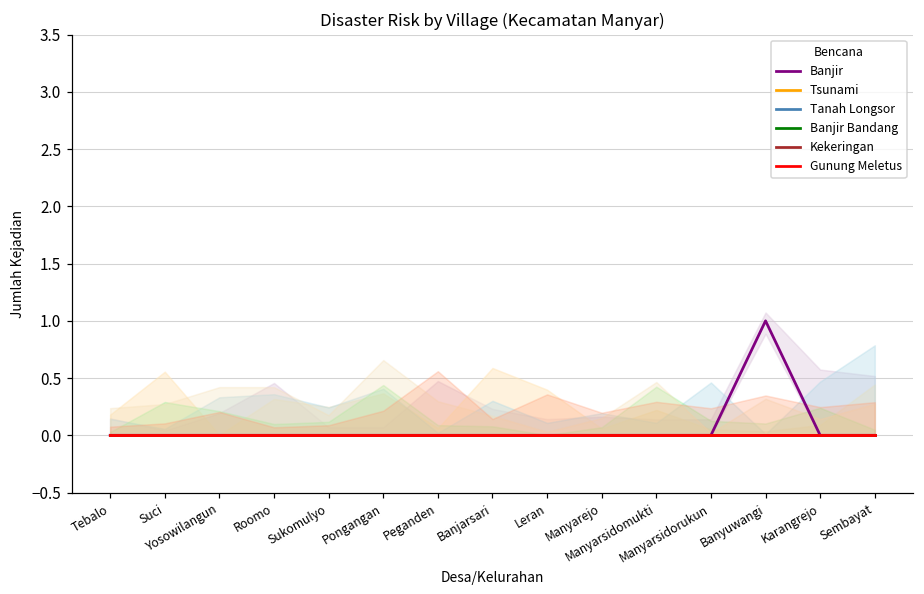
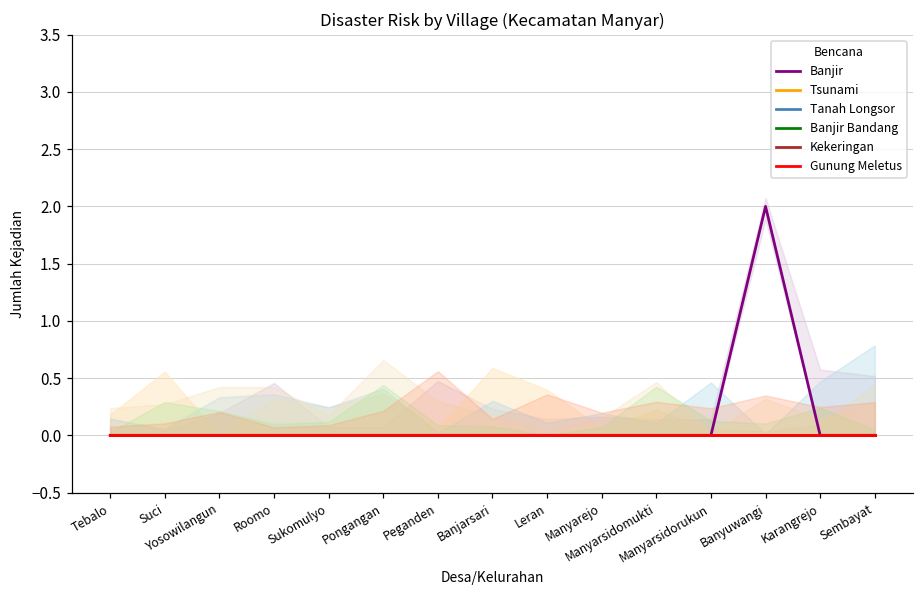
Banjir, Banyuwangi: 1 -> 2
